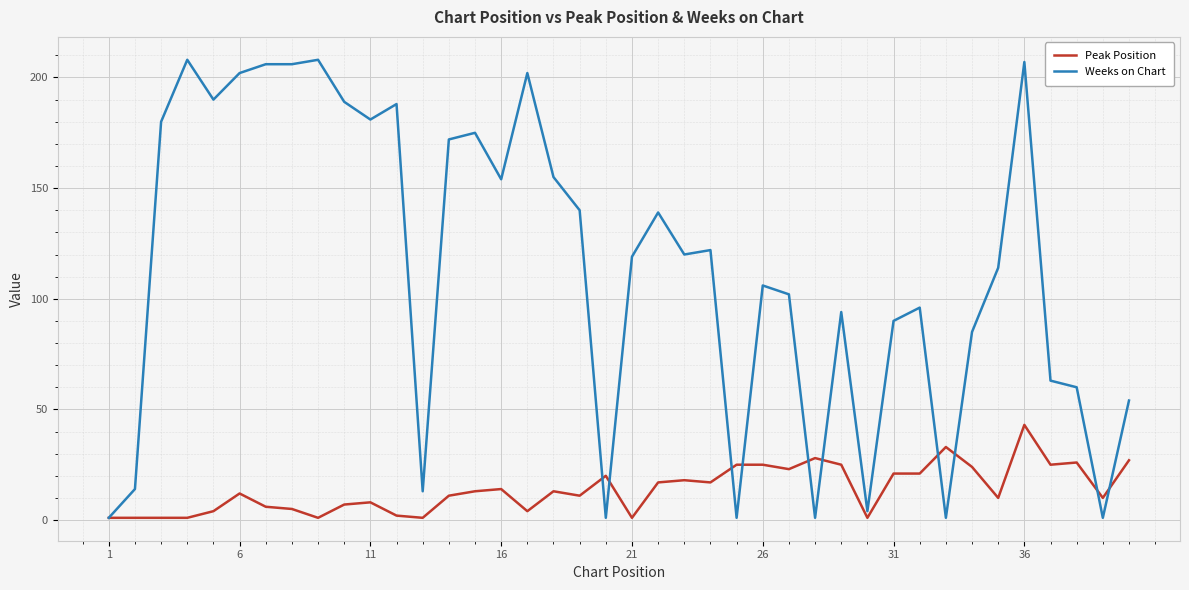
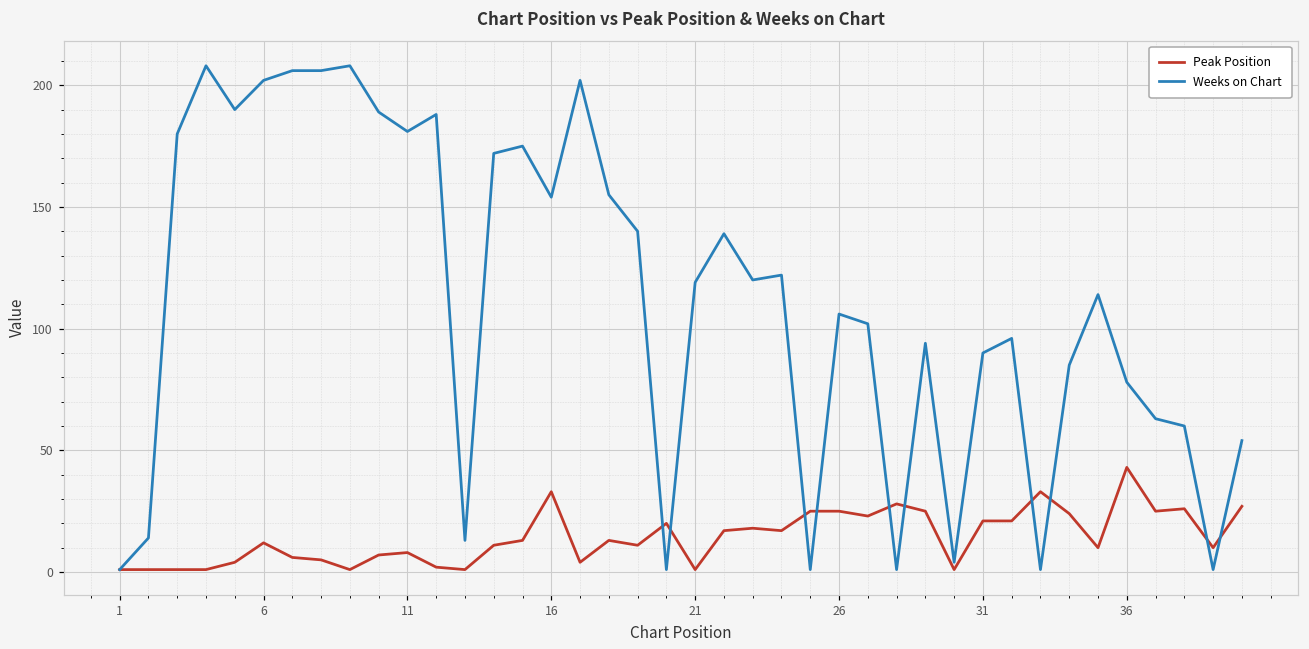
Peak Position, 16: 14 -> 33
Weeks on Chart, 36: 207 -> 78
